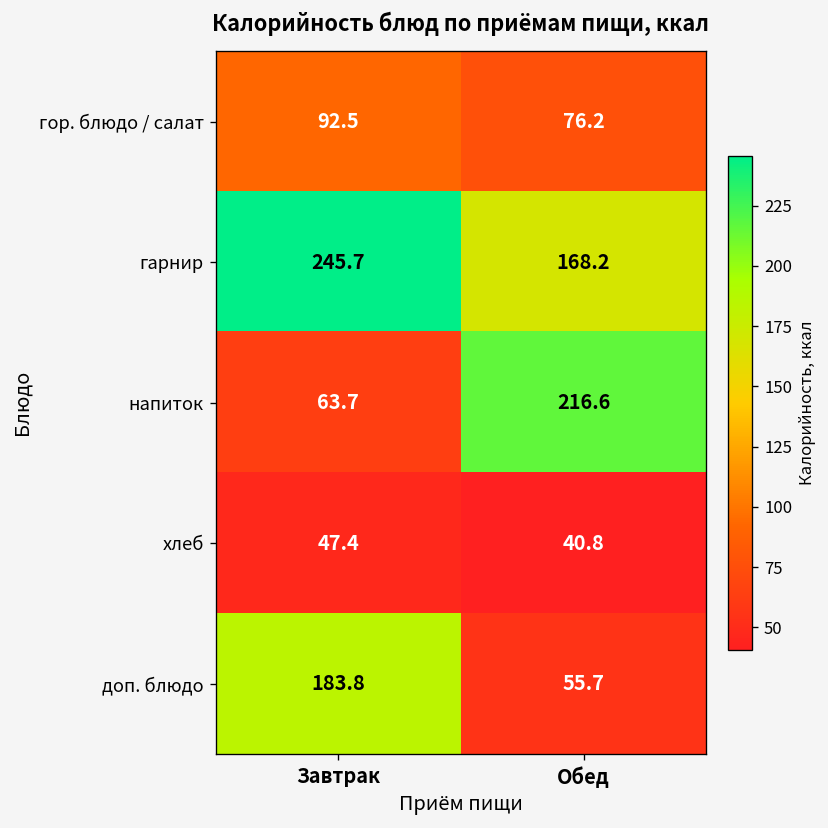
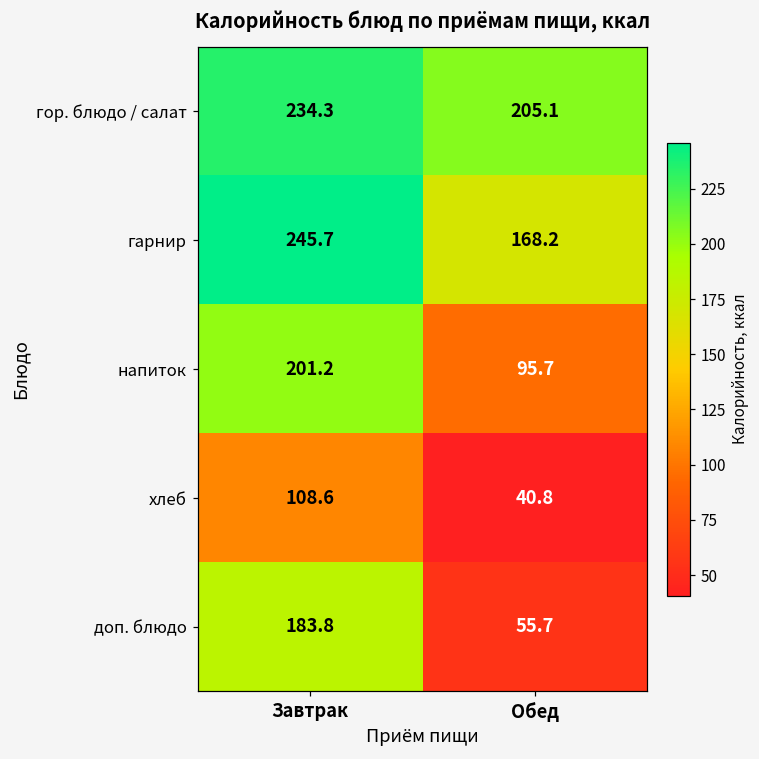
гор. блюдо / салат, Завтрак: 92.5 -> 234.3
гор. блюдо / салат, Обед: 76.2 -> 205.1
напиток, Завтрак: 63.7 -> 201.2
напиток, Обед: 216.6 -> 95.7
хлеб, Завтрак: 47.4 -> 108.6
